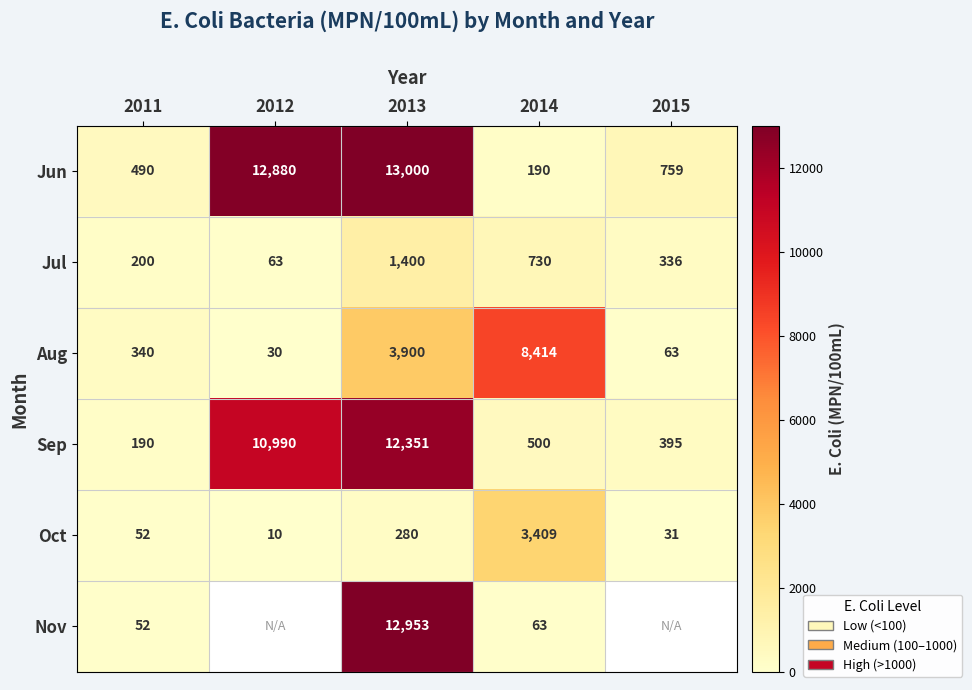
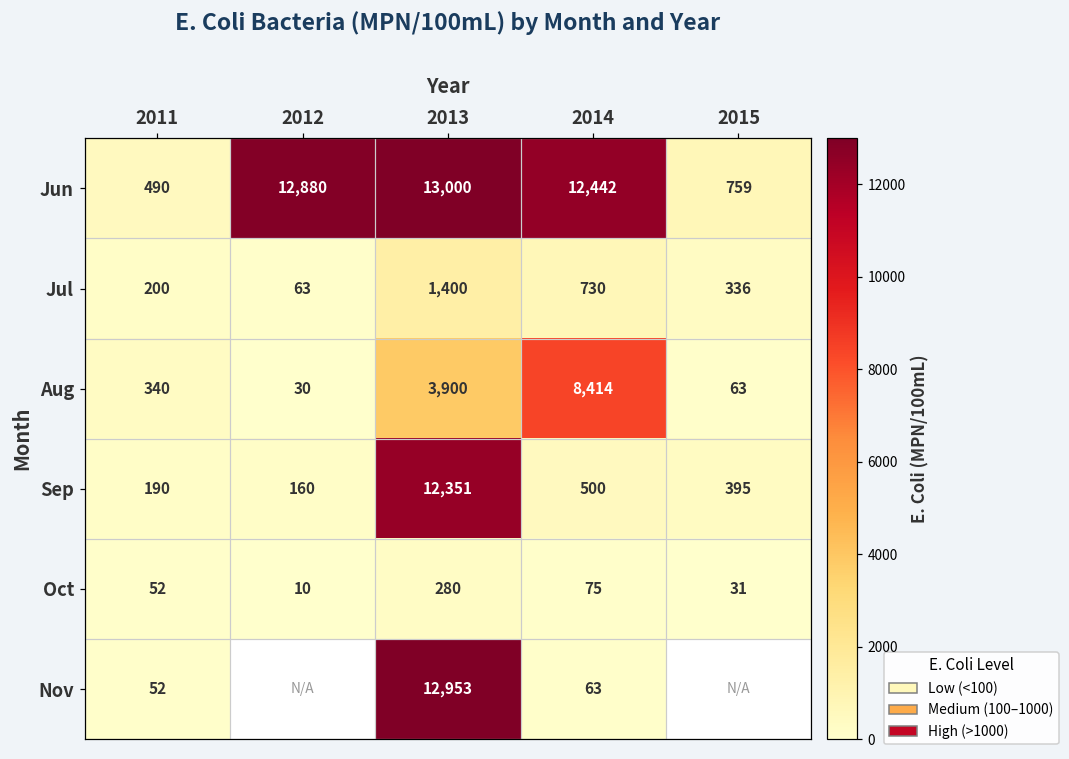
Jun, 2014: 190 -> 12,442
Sep, 2012: 10,990 -> 160
Oct, 2014: 3,409 -> 75
